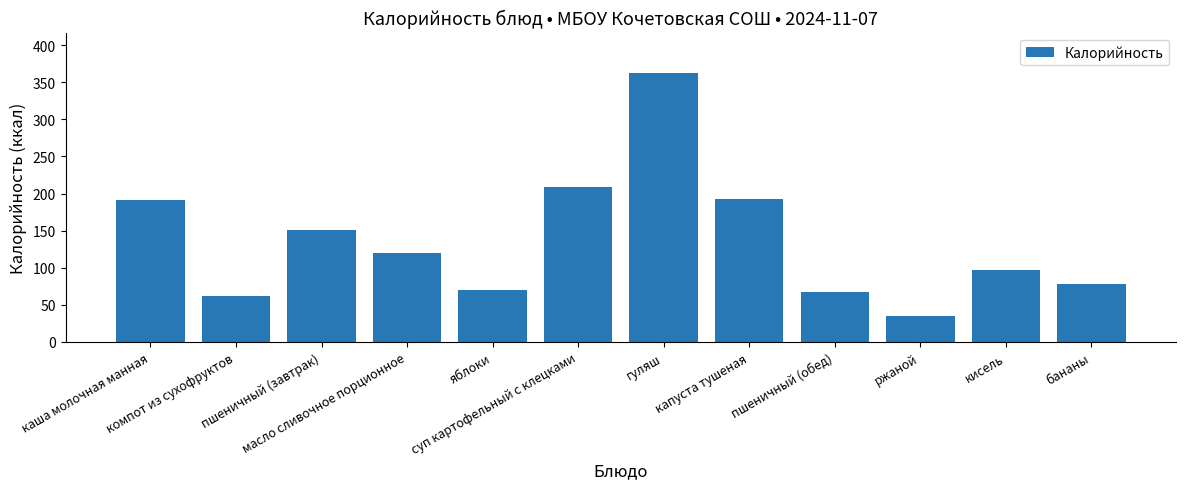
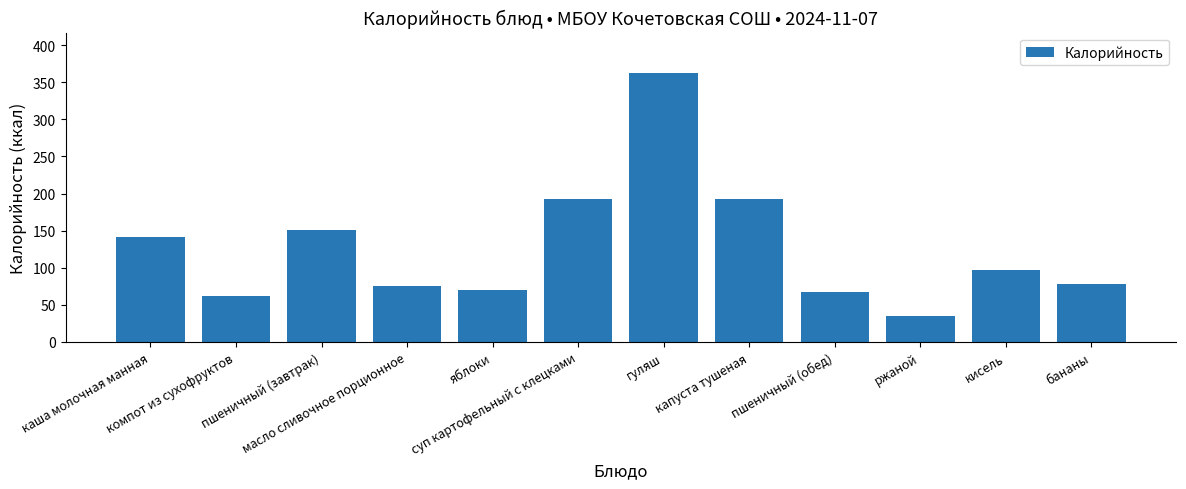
каша молочная манная: 190 -> 140
масло сливочное порционное: 120 -> 80
суп картофельный с клецками: 210 -> 190
